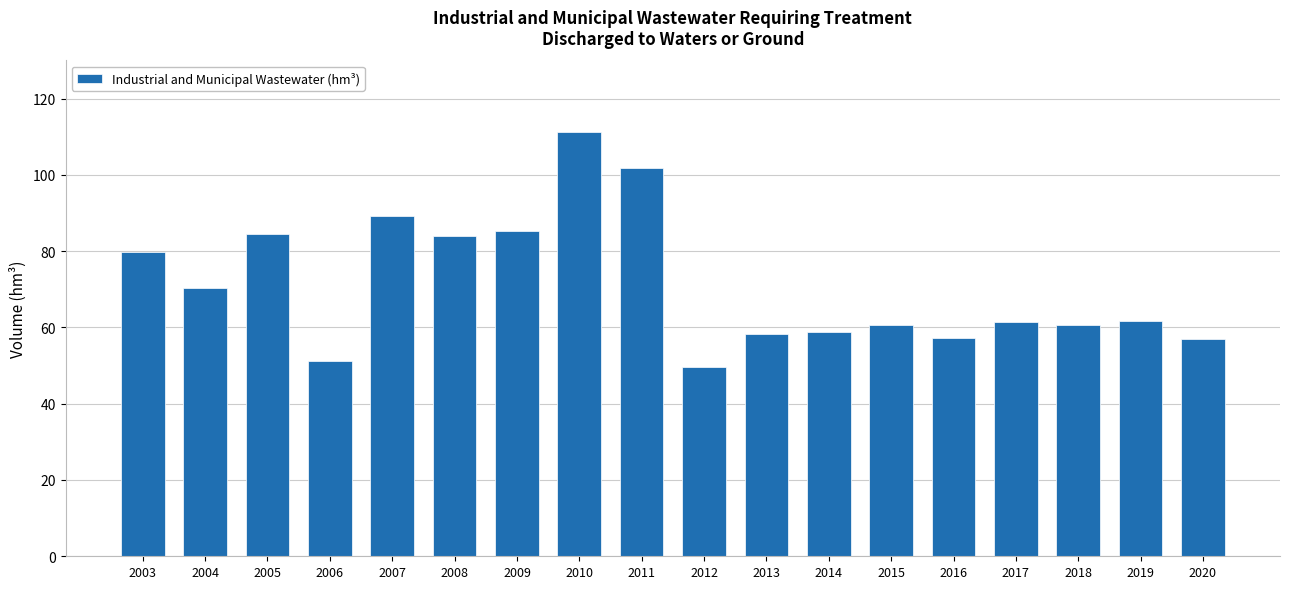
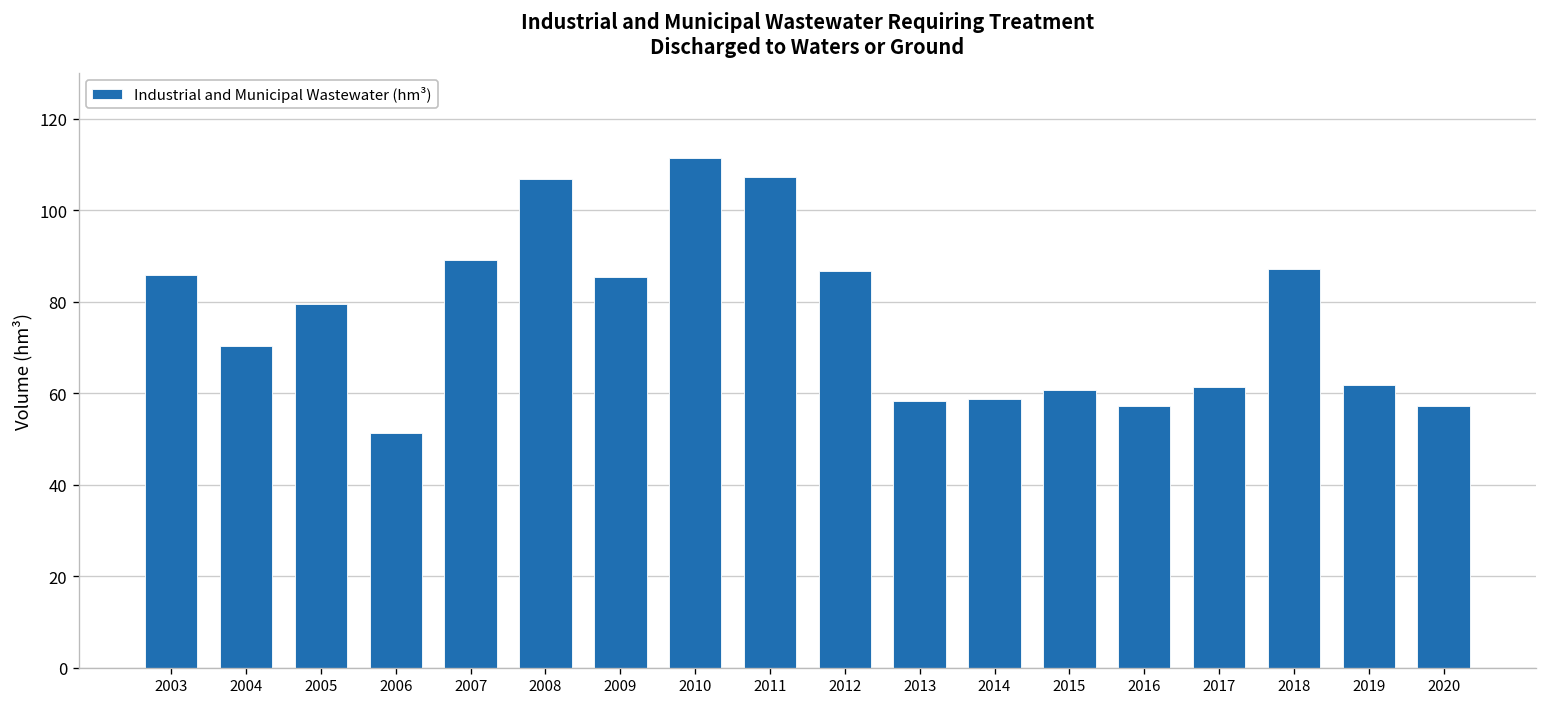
2003: 80 -> 86
2005: 85 -> 79
2008: 84 -> 107
2011: 102 -> 107
2012: 50 -> 87
2018: 61 -> 87
